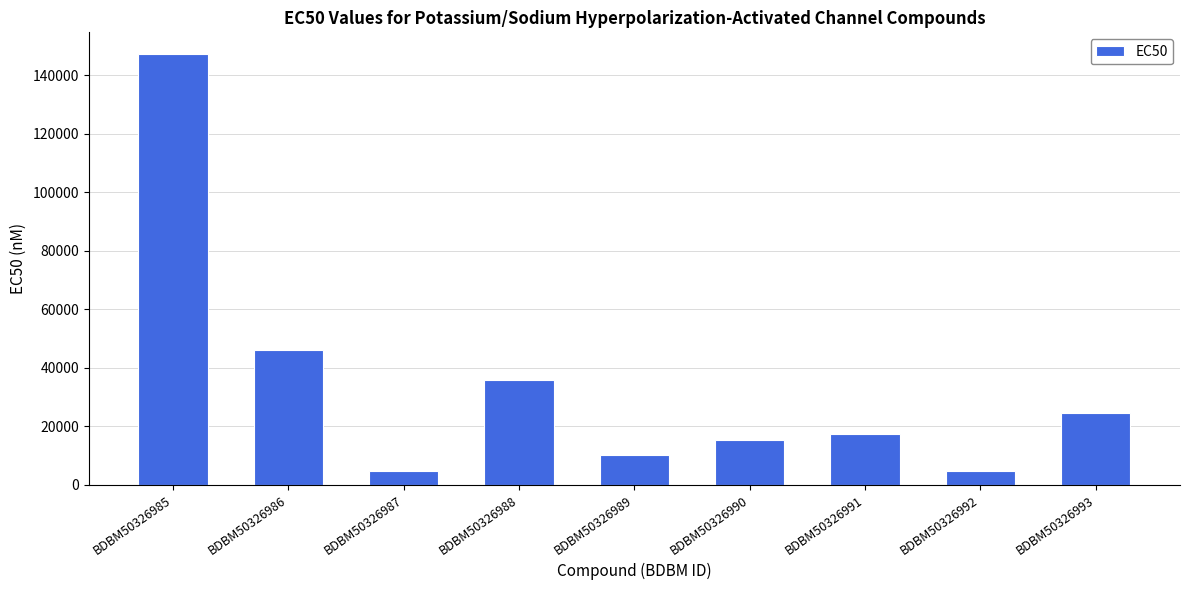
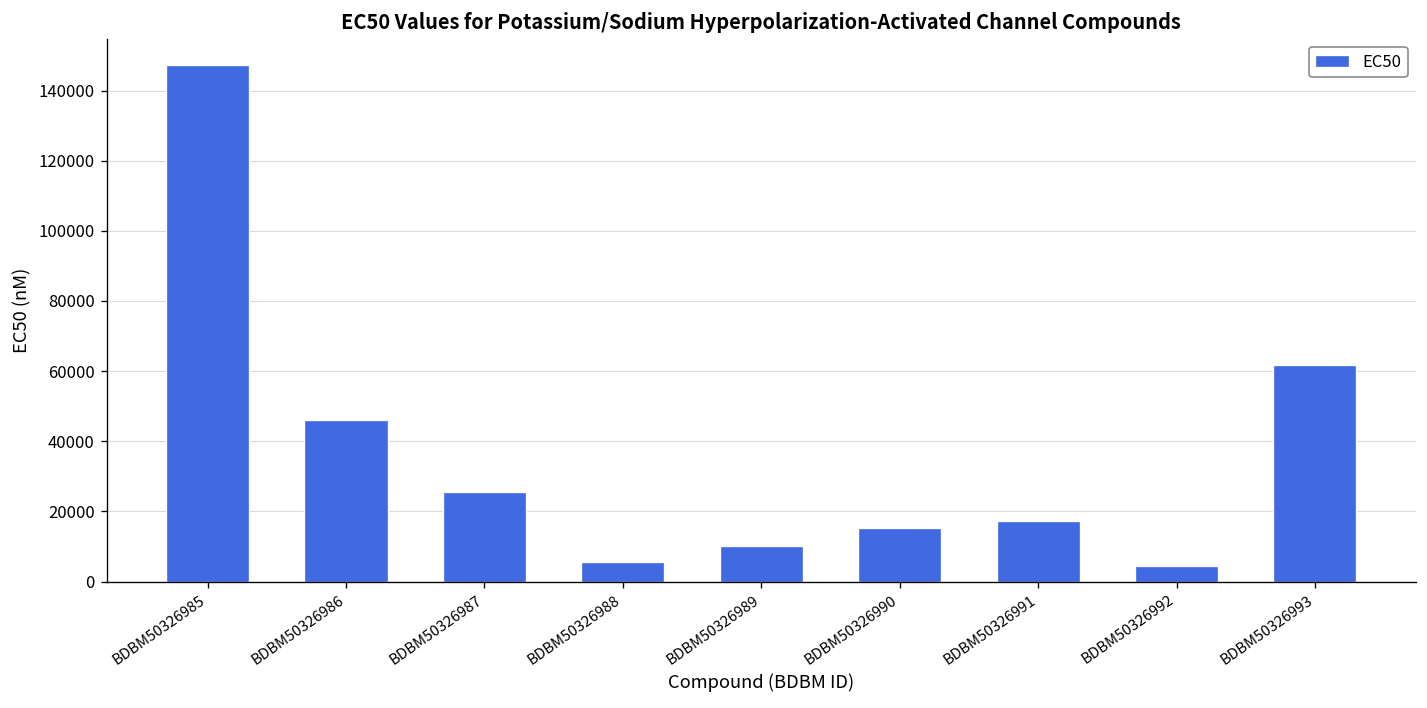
BDBM50326987: 5000 -> 25000
BDBM50326988: 36000 -> 5000
BDBM50326993: 25000 -> 62000
